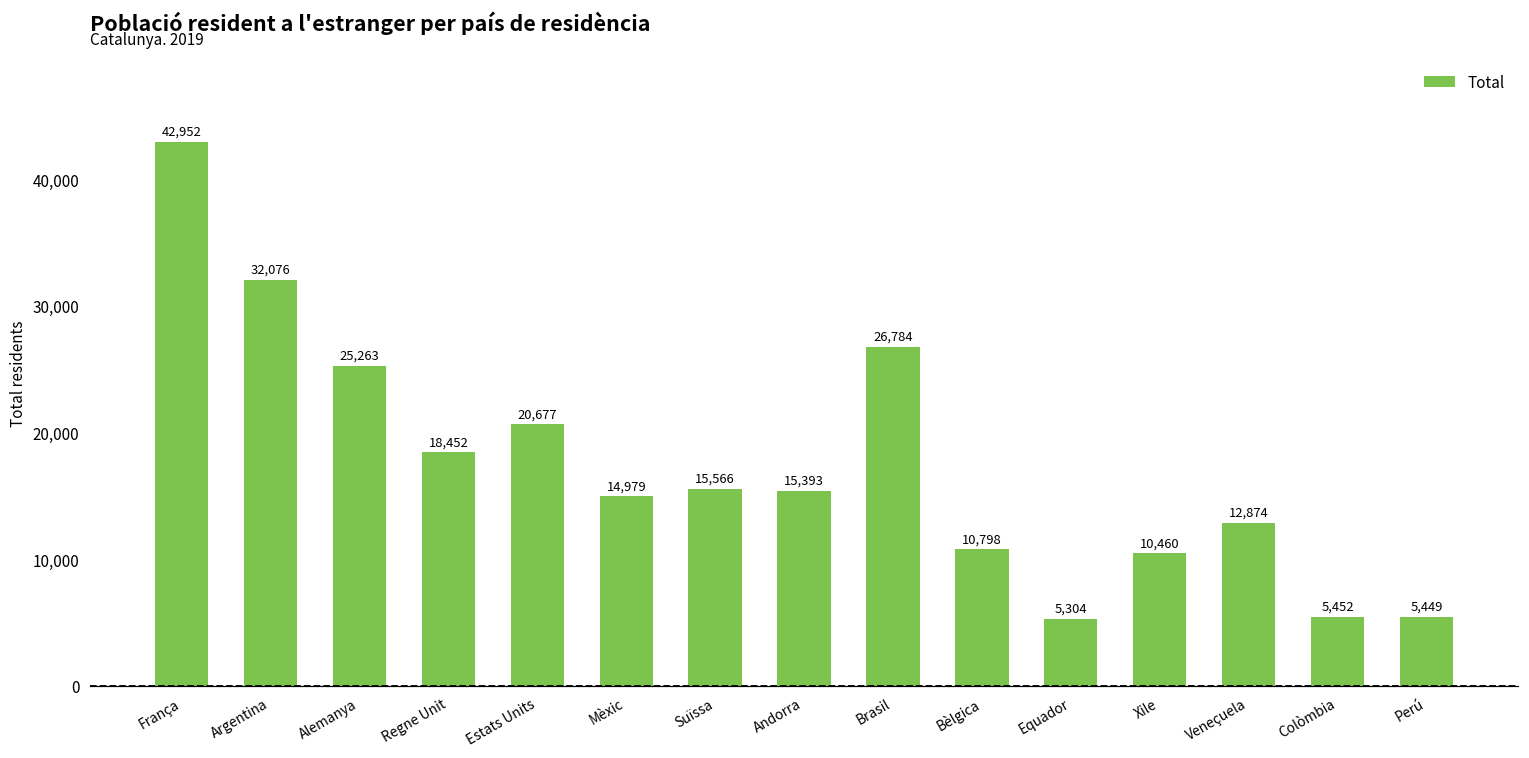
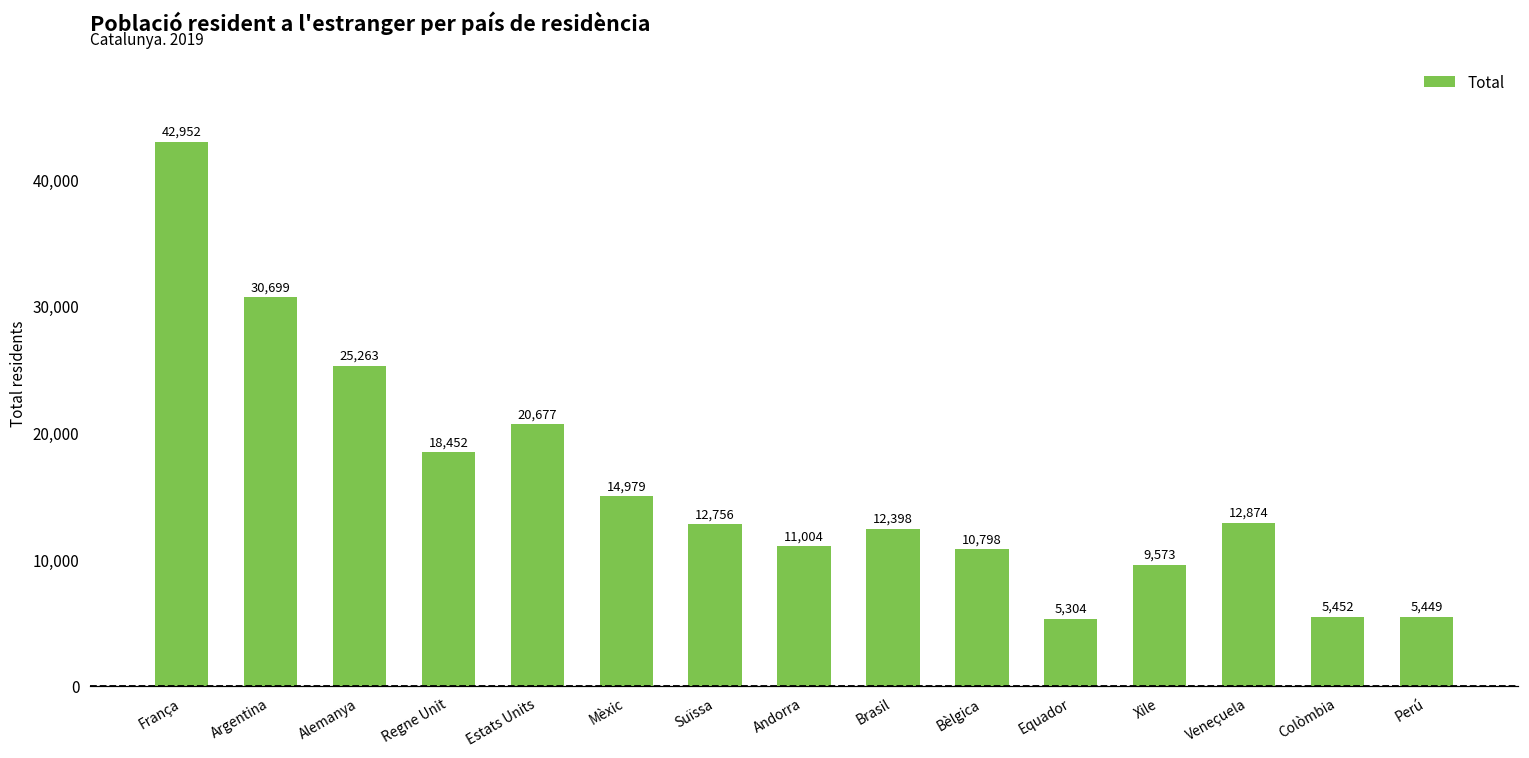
Argentina: 32,076 -> 30,699
Suïssa: 15,566 -> 12,756
Andorra: 15,393 -> 11,004
Brasil: 26,784 -> 12,398
Xile: 10,460 -> 9,573
